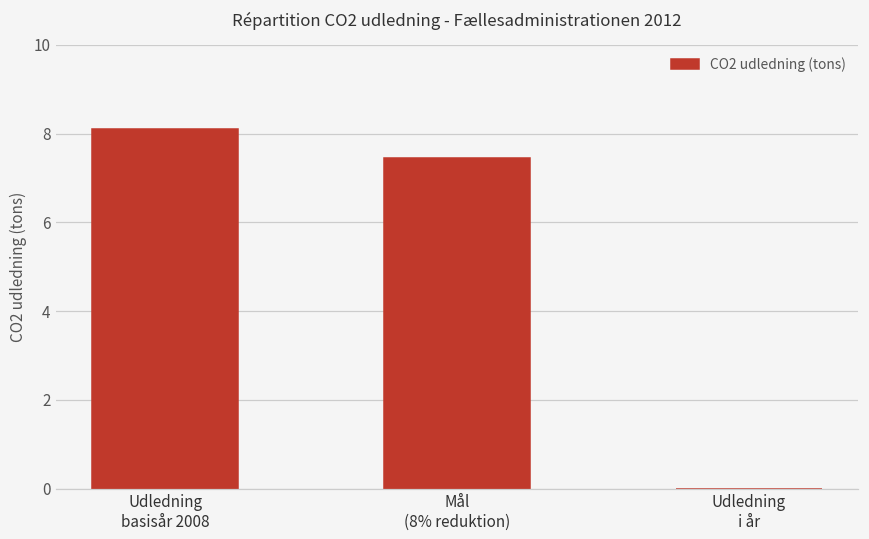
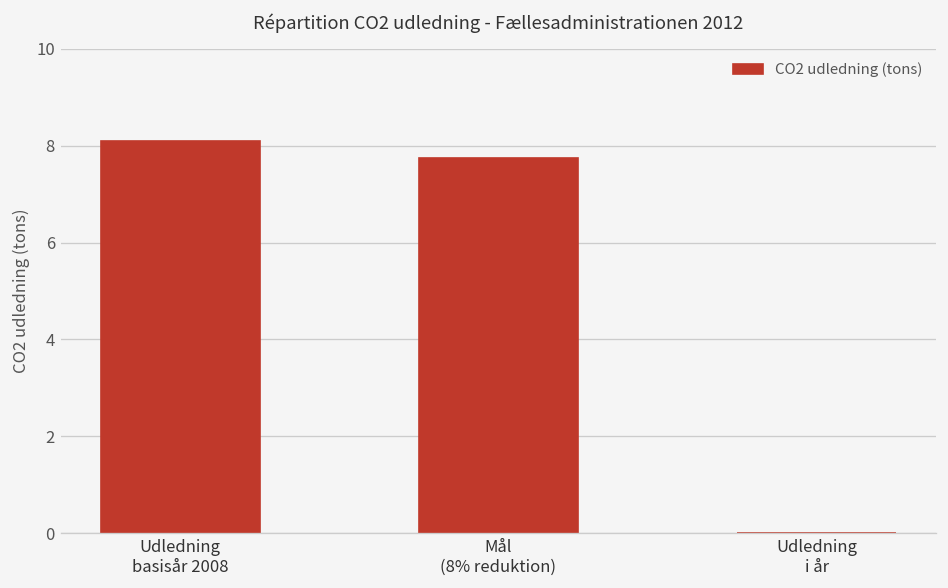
Mål (8% reduktion): 7.5 -> 7.8
